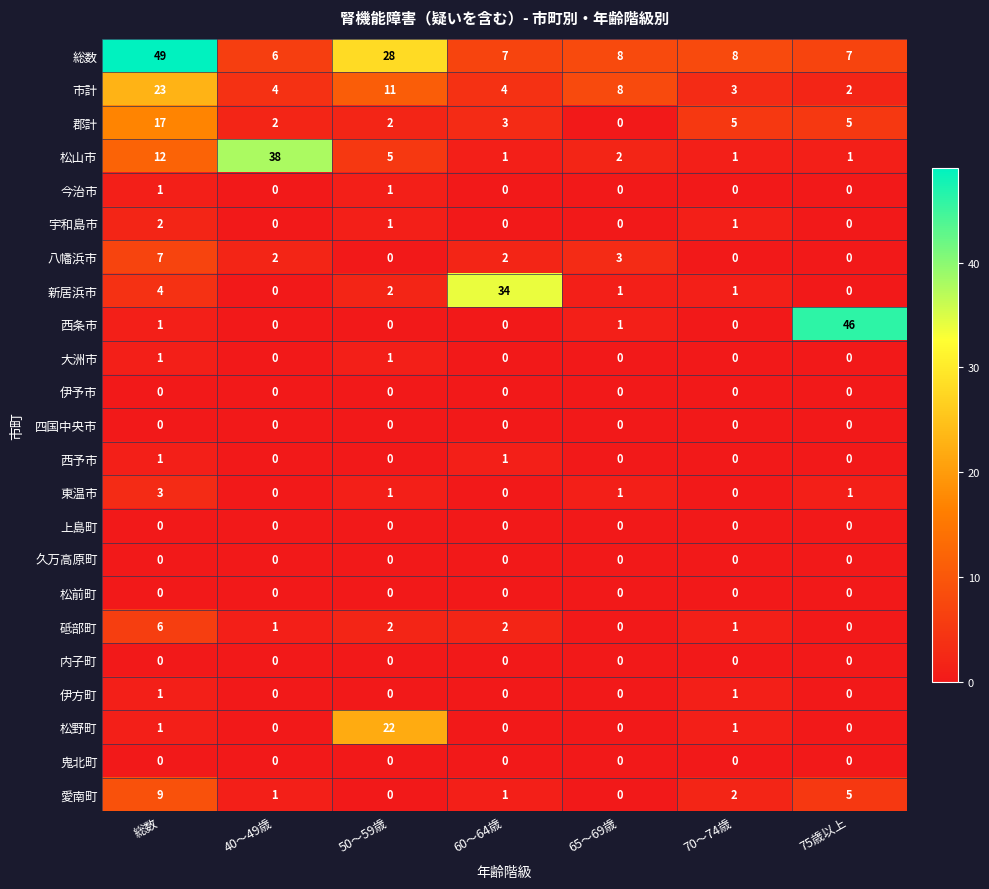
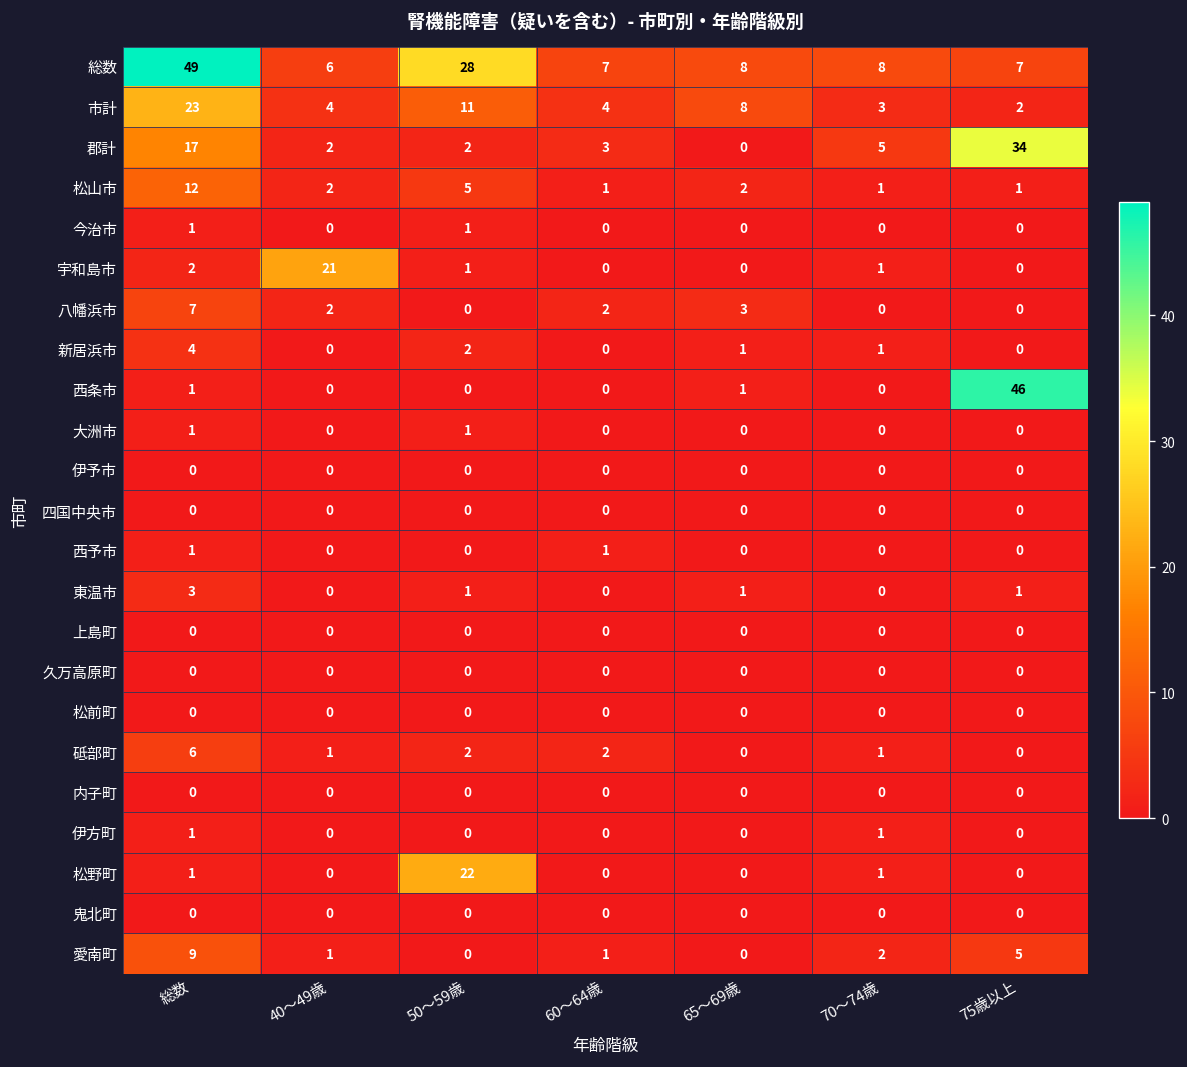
郡計, 75歳以上: 5 -> 34
松山市, 40～49歳: 38 -> 2
宇和島市, 40～49歳: 0 -> 21
新居浜市, 60～64歳: 34 -> 0
